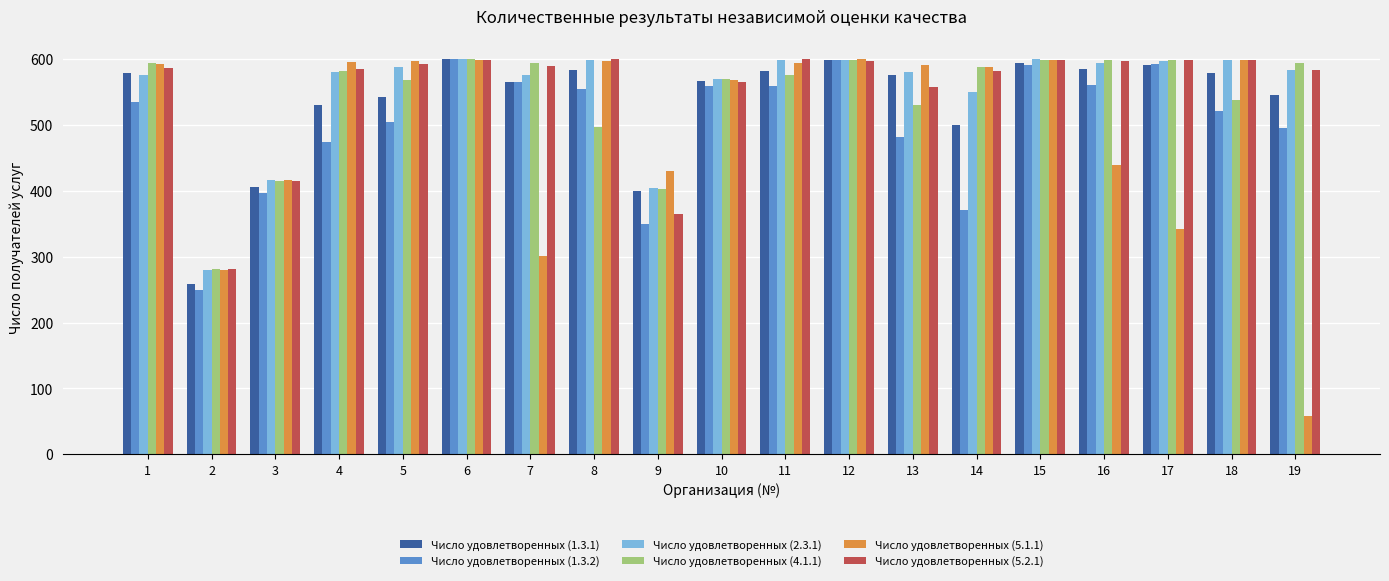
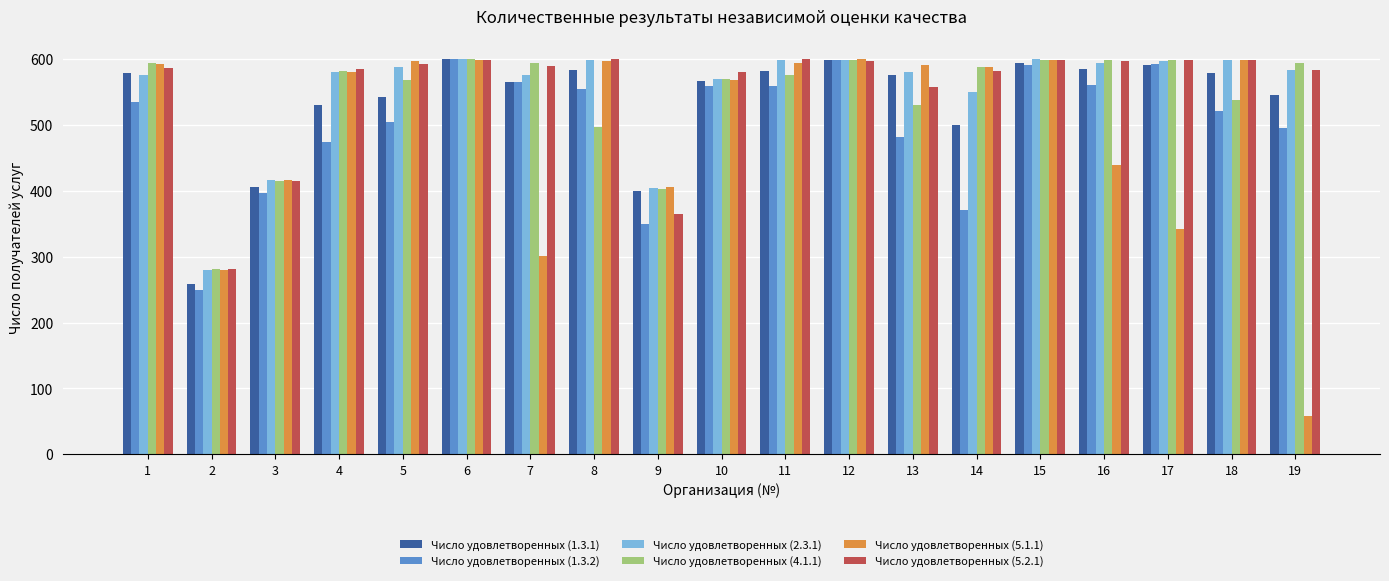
Число удовлетворенных (5.1.1), 4: 600 -> 580
Число удовлетворенных (5.1.1), 9: 430 -> 410
Число удовлетворенных (5.2.1), 10: 570 -> 580
